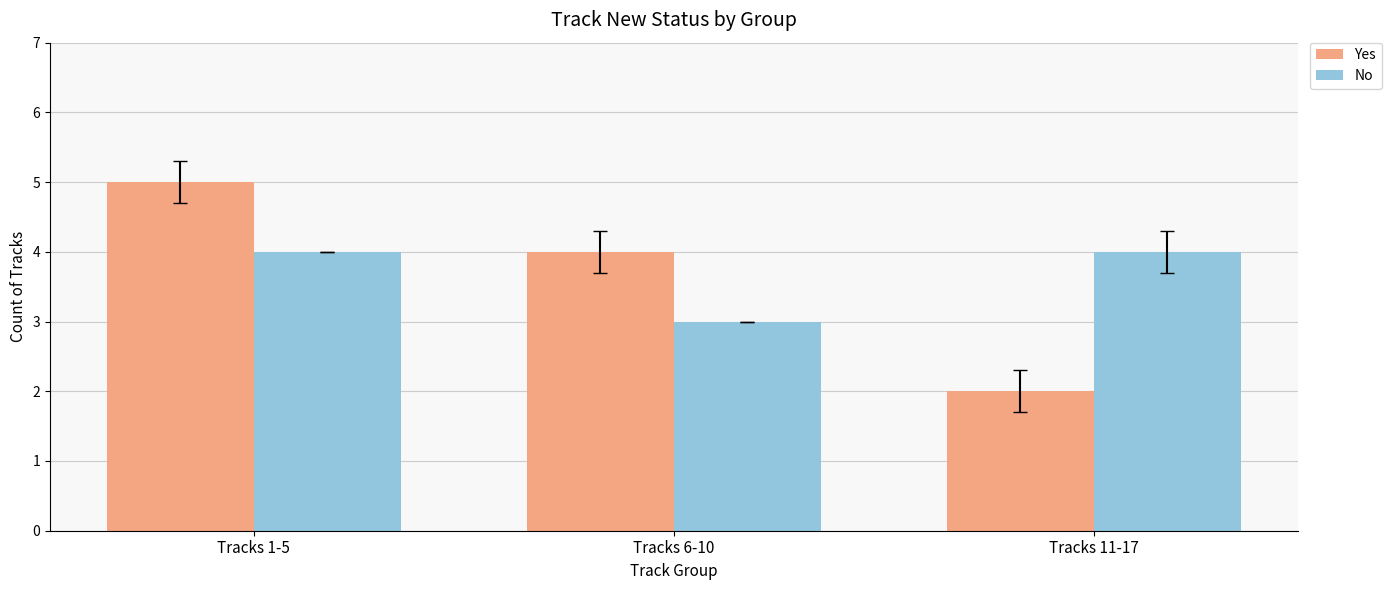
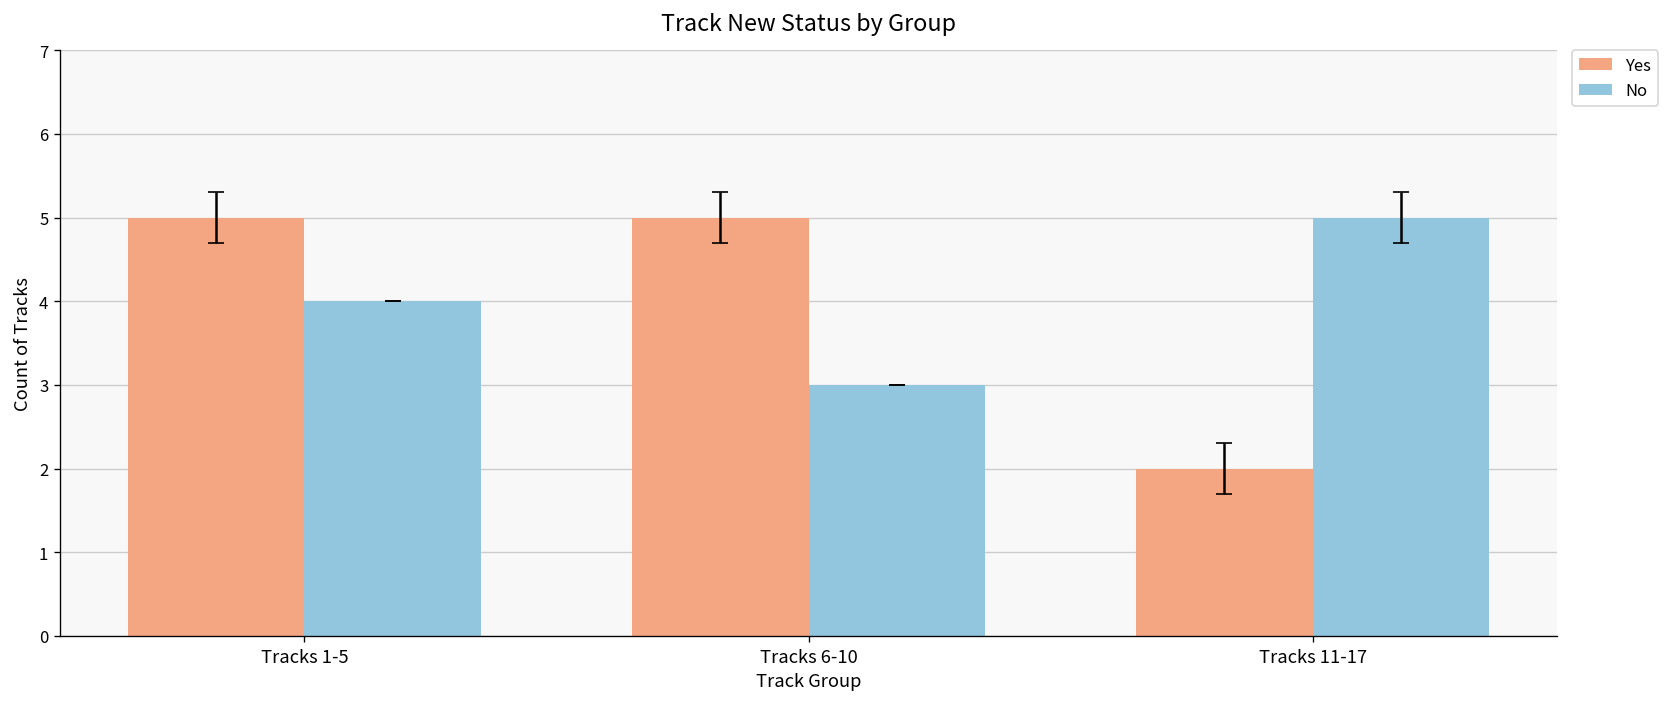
Yes, Tracks 6-10: 4 -> 5
No, Tracks 11-17: 4 -> 5
